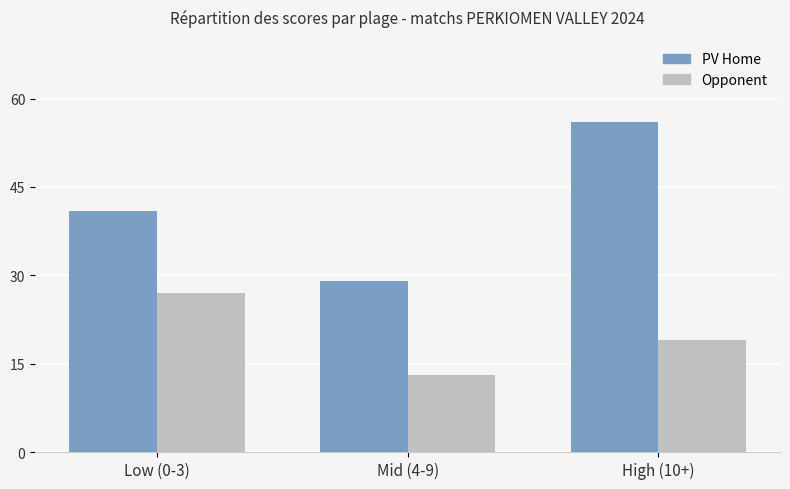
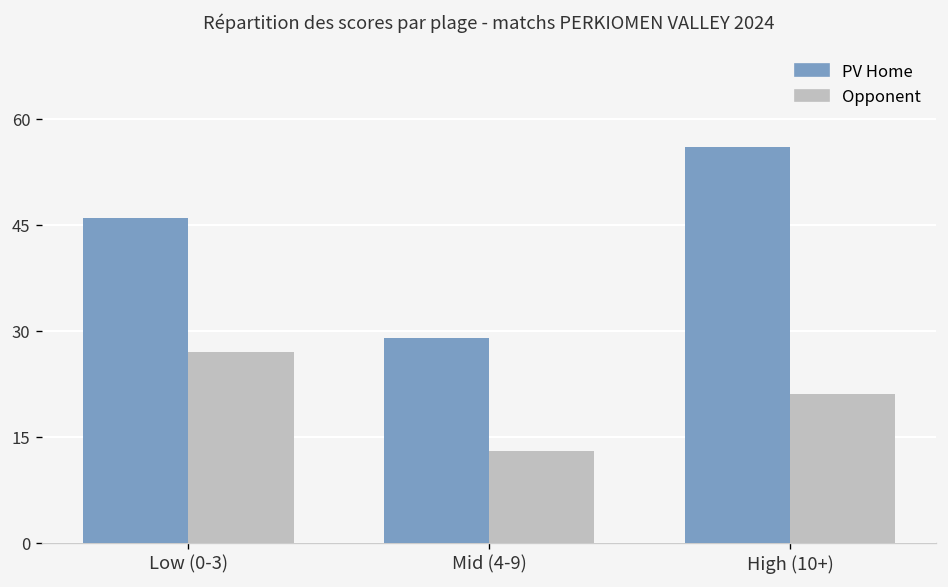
PV Home, Low (0-3): 41 -> 46
Opponent, High (10+): 19 -> 21
